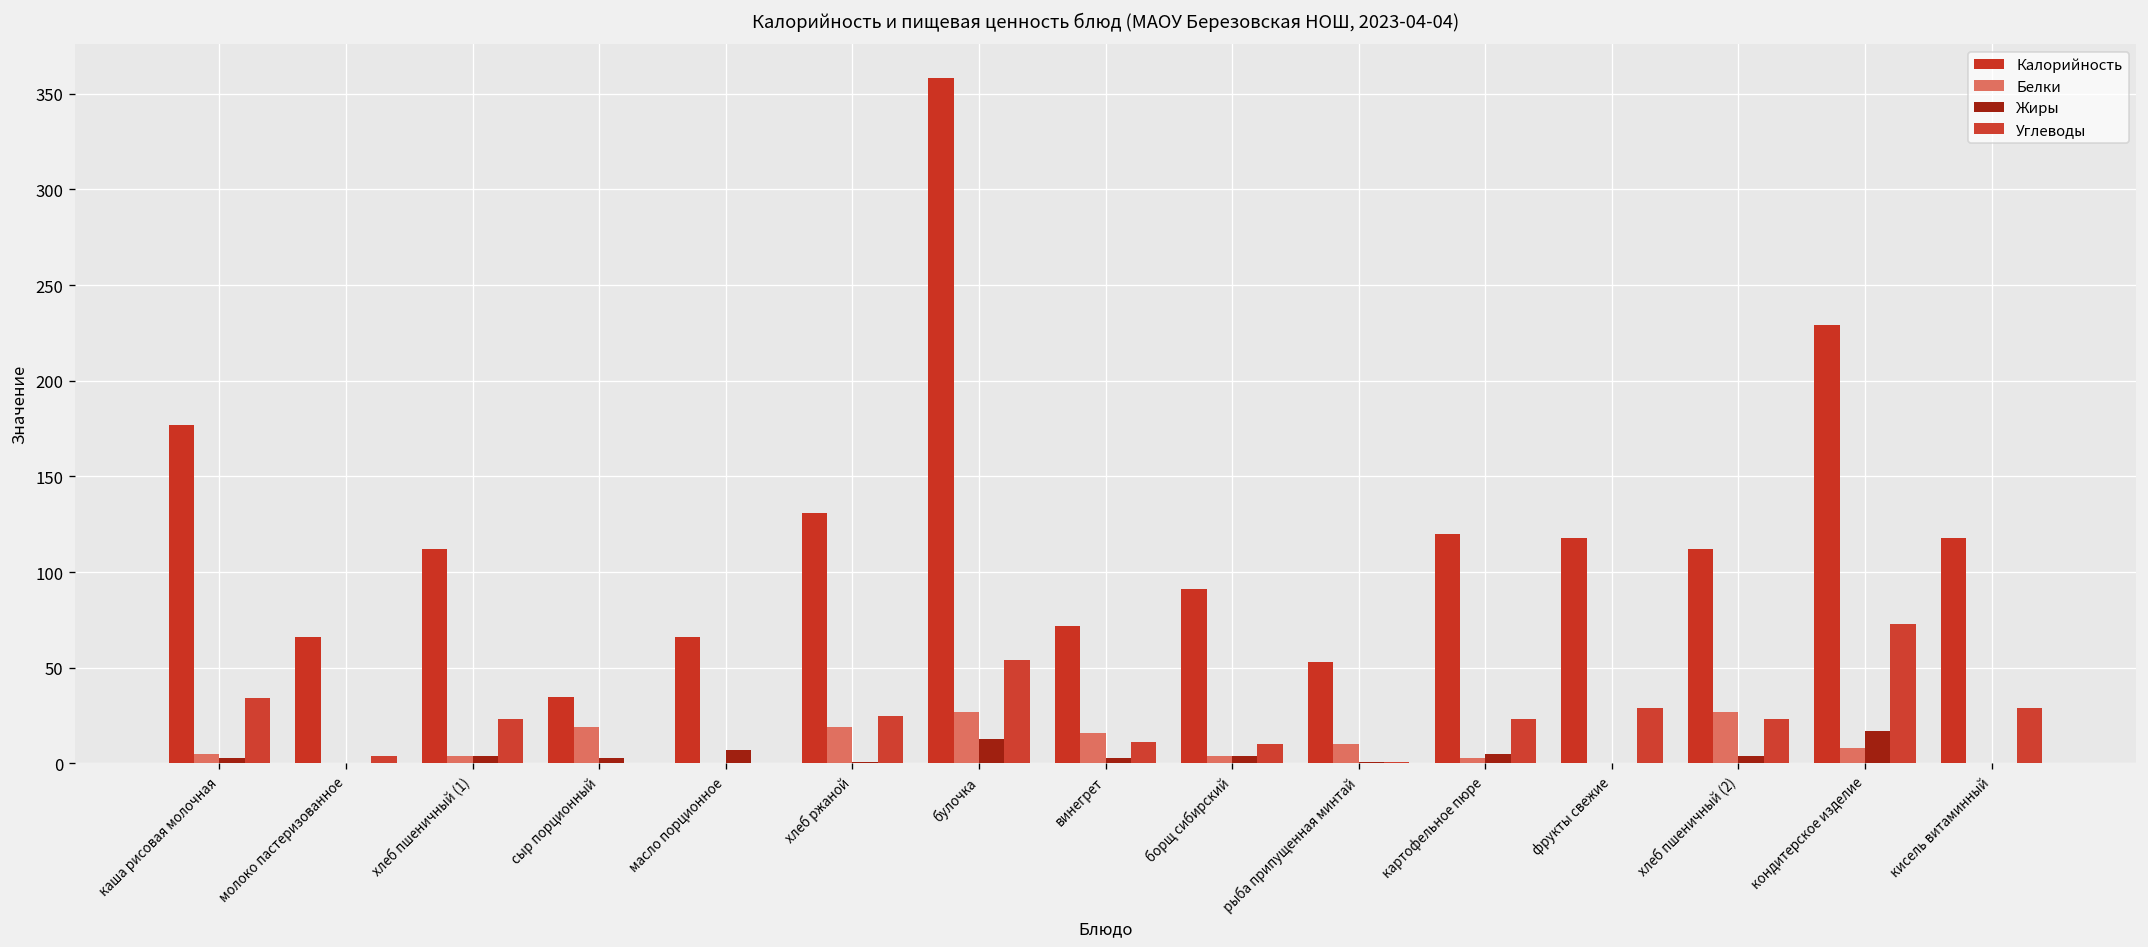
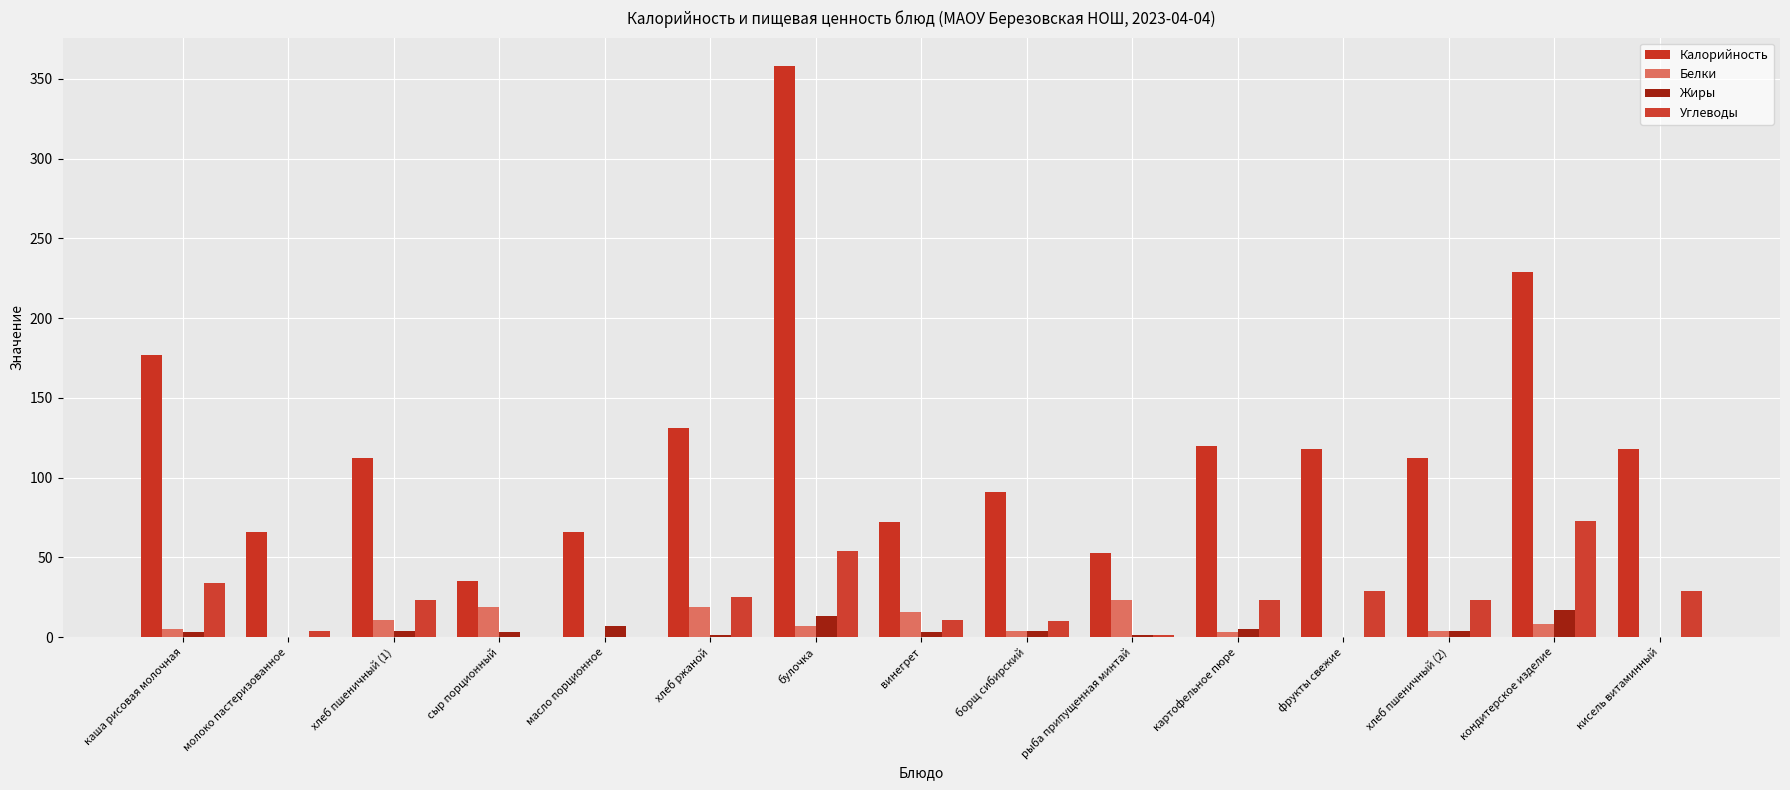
Белки, хлеб пшеничный (1): 4 -> 11
Белки, булочка: 27 -> 7
Белки, рыба припущенная минтай: 10 -> 23
Белки, хлеб пшеничный (2): 27 -> 4
